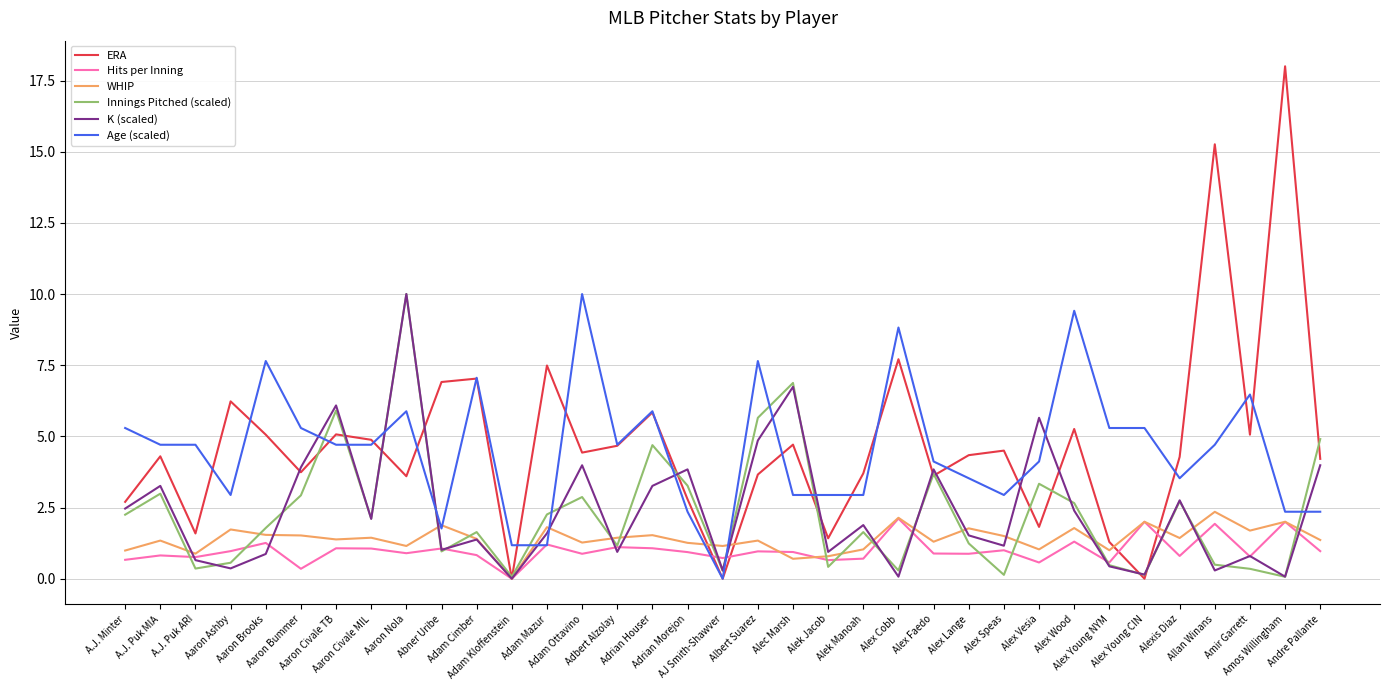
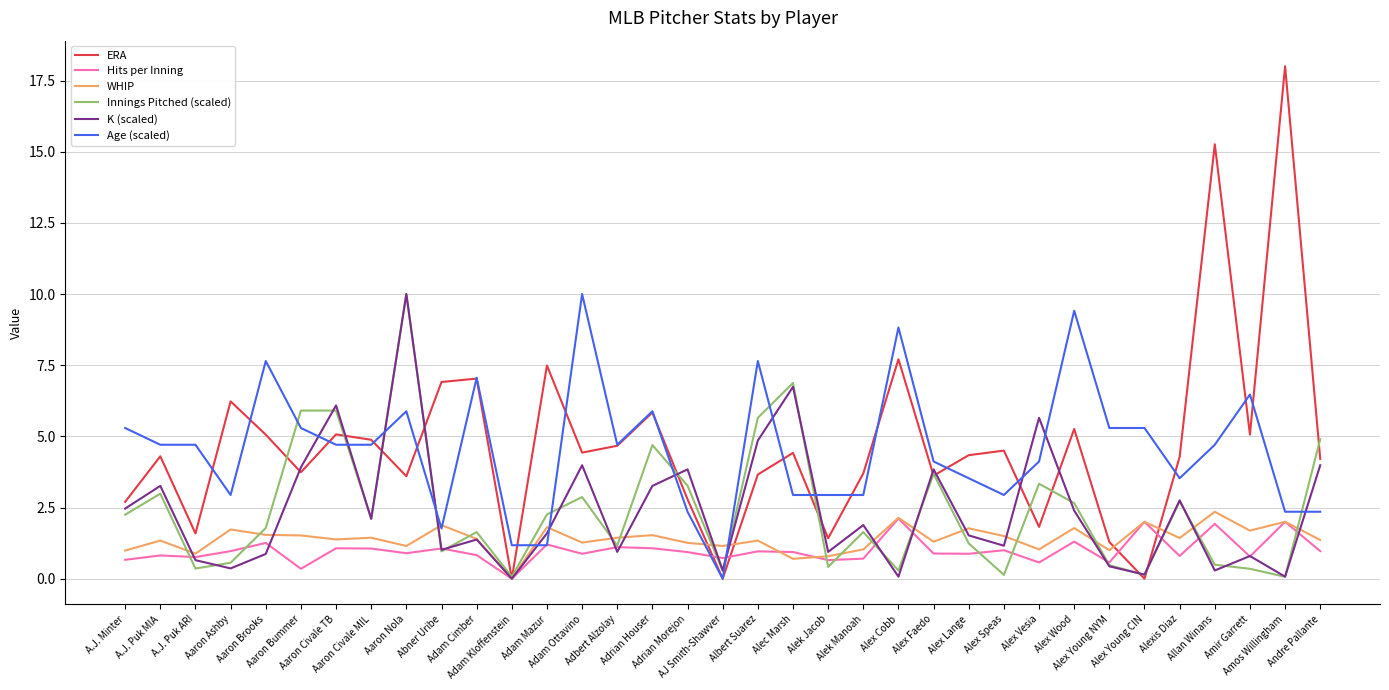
Innings Pitched (scaled), Aaron Bummer: 2.9 -> 5.9
ERA, Alec Marsh: 4.7 -> 4.4
